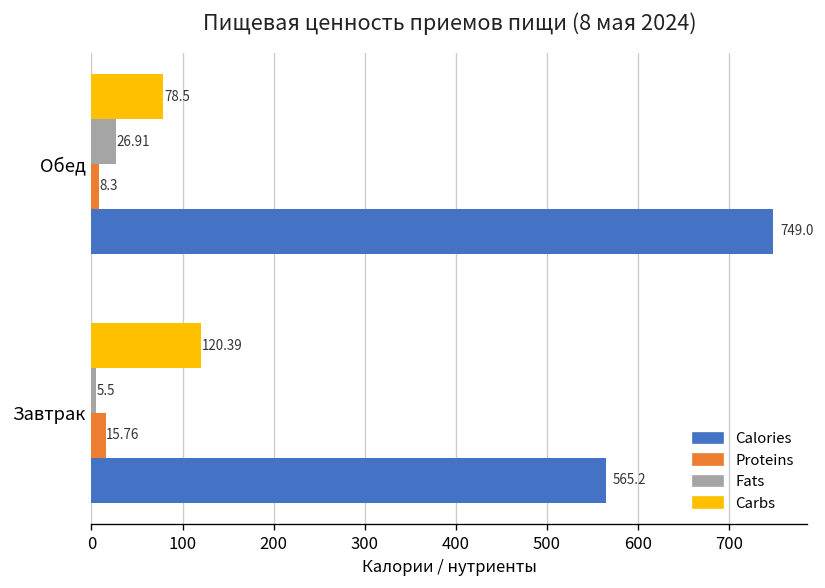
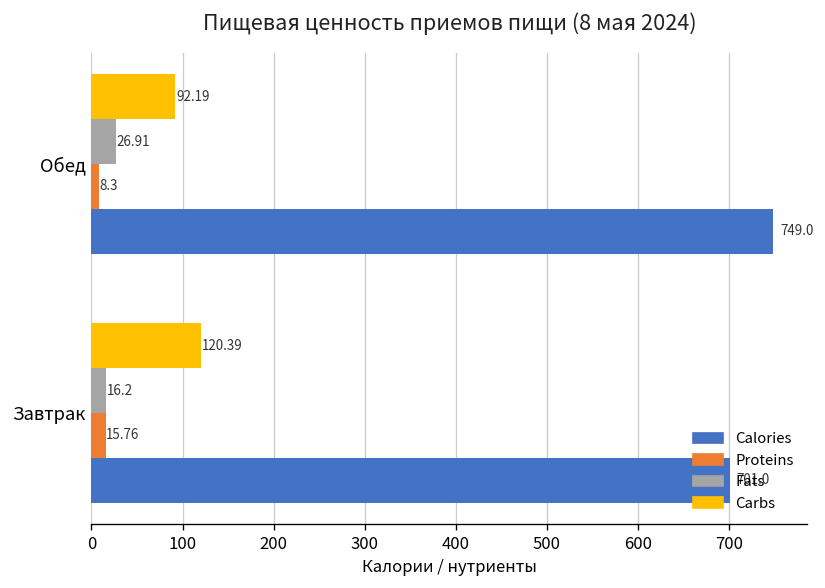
Carbs, Обед: 78.5 -> 92.19
Fats, Завтрак: 5.5 -> 16.2
Calories, Завтрак: 565.2 -> 701.0
